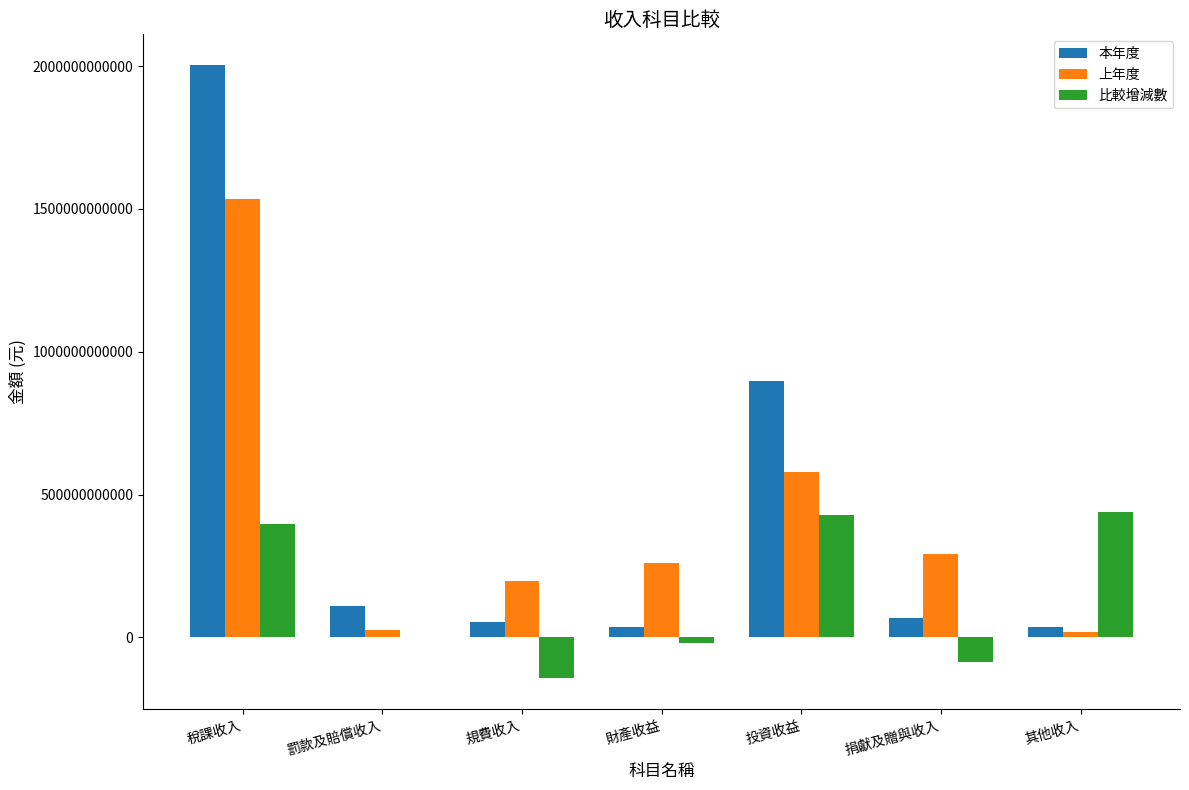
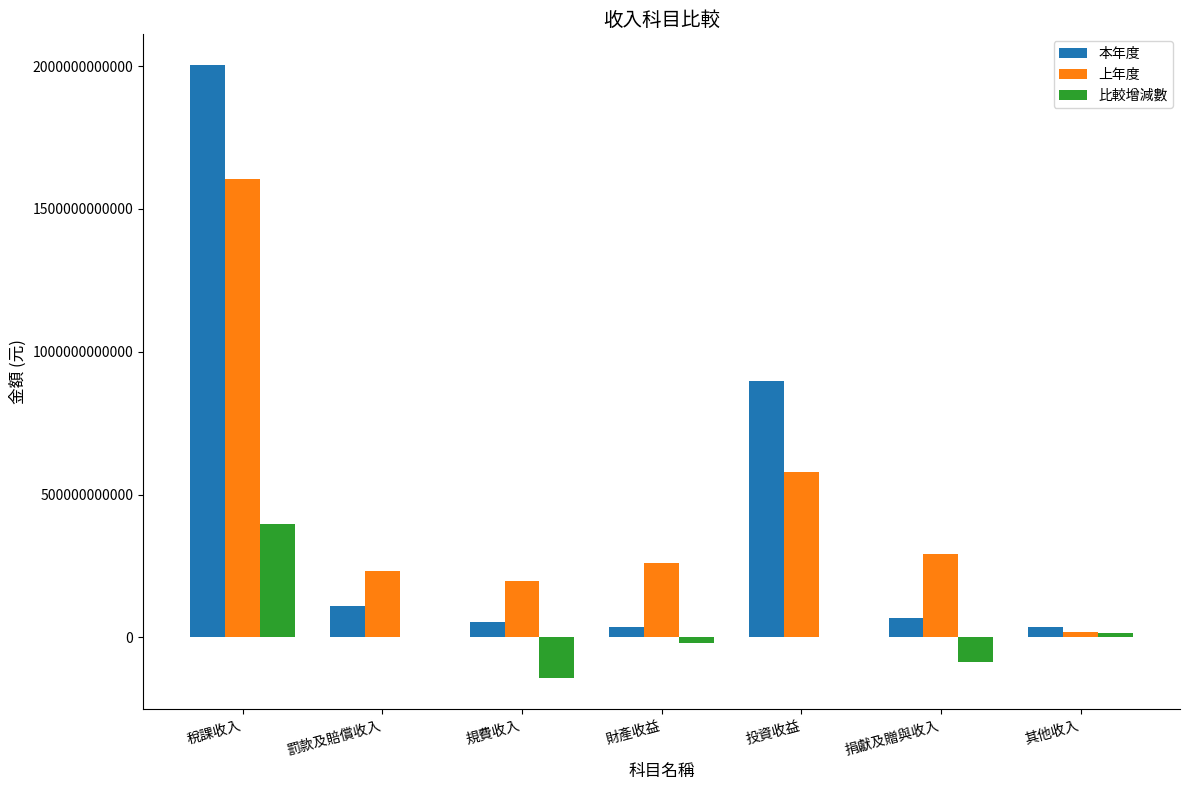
上年度, 稅課收入: 1530000000000 -> 1610000000000
上年度, 罰款及賠償收入: 30000000000 -> 230000000000
比較增減數, 投資收益: 430000000000 -> 0
比較增減數, 其他收入: 440000000000 -> 10000000000
